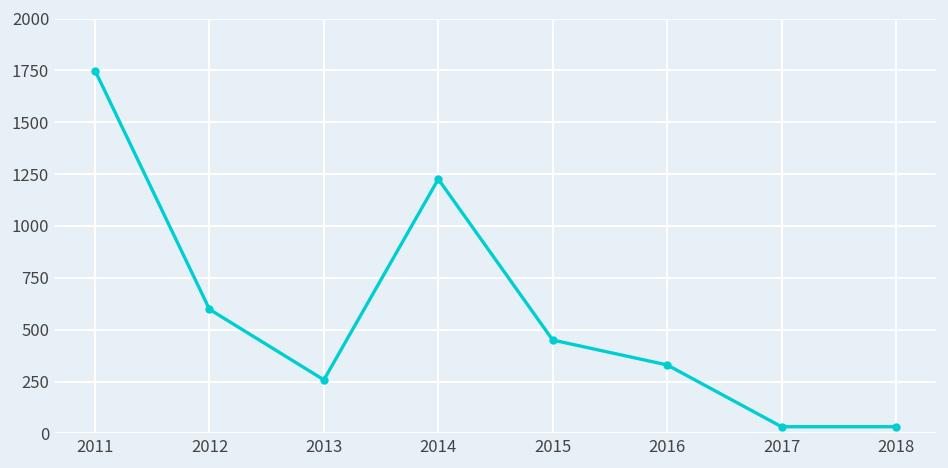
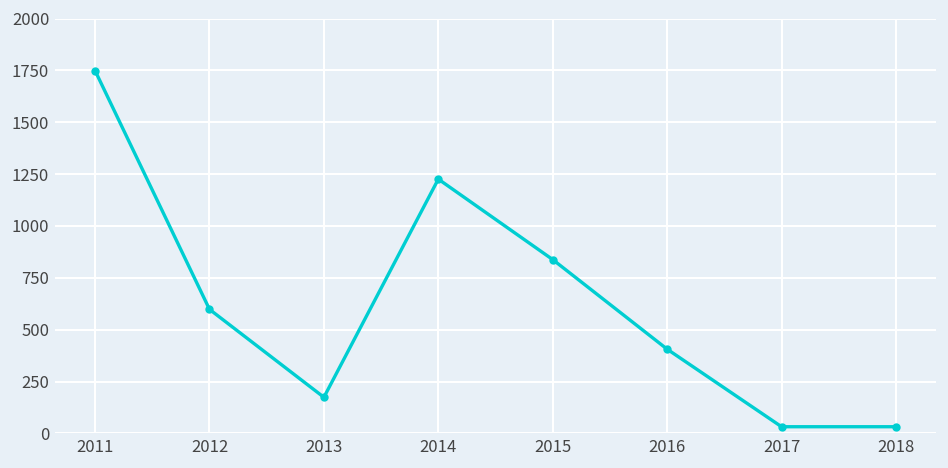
2013: 260 -> 170
2015: 450 -> 840
2016: 330 -> 410
